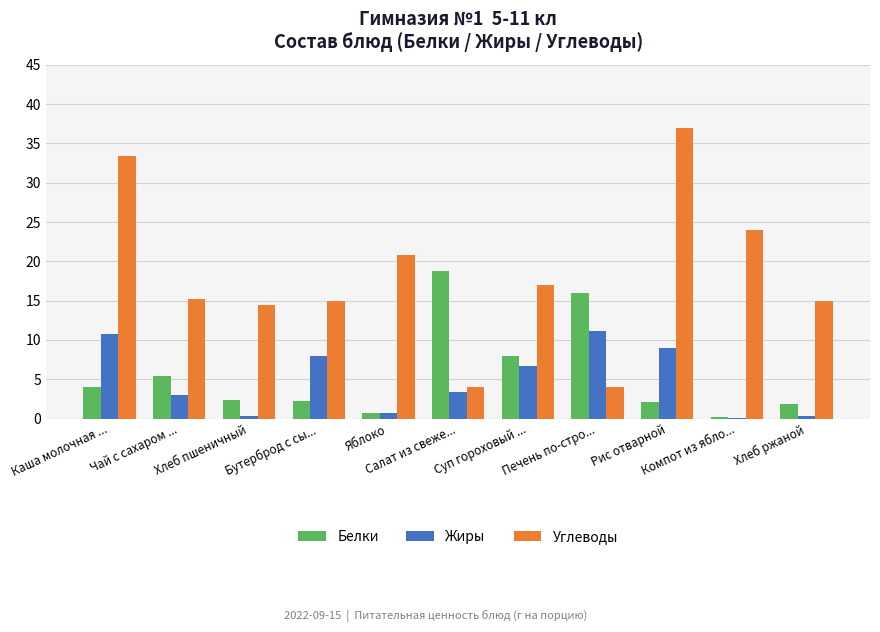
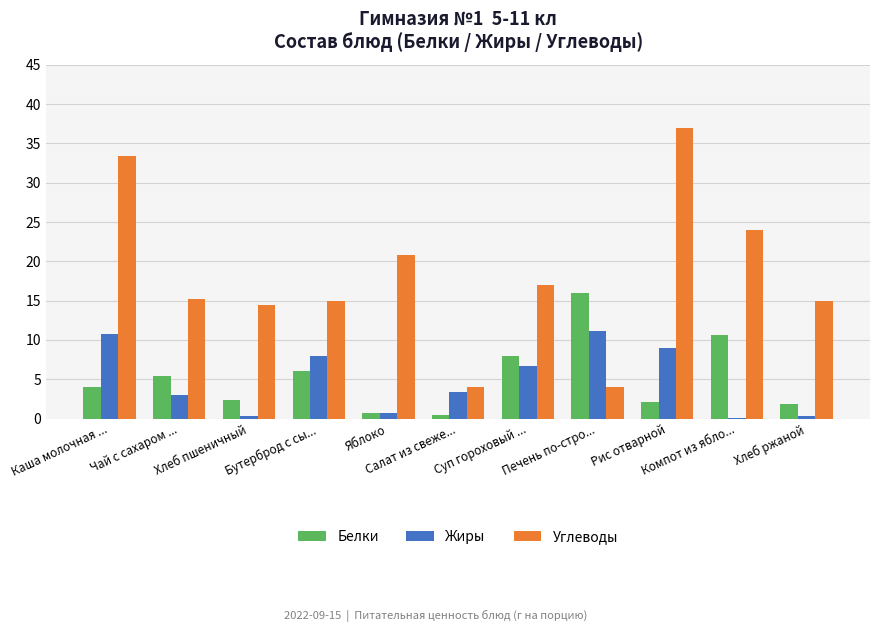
Белки, Бутерброд с сы...: 2 -> 6
Белки, Салат из свеже...: 19 -> 0
Белки, Компот из ябло...: 0 -> 11
